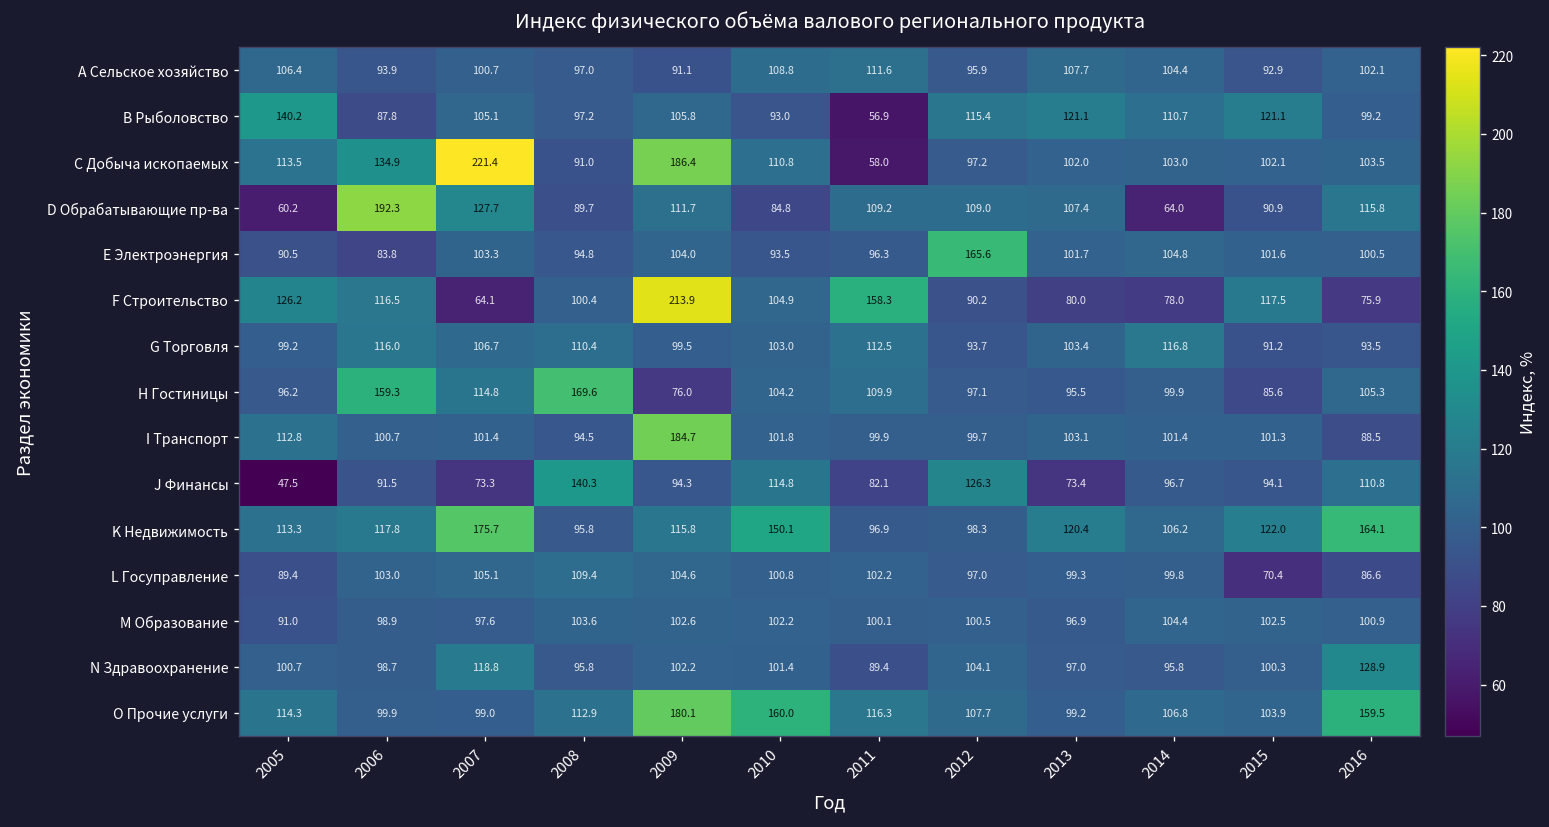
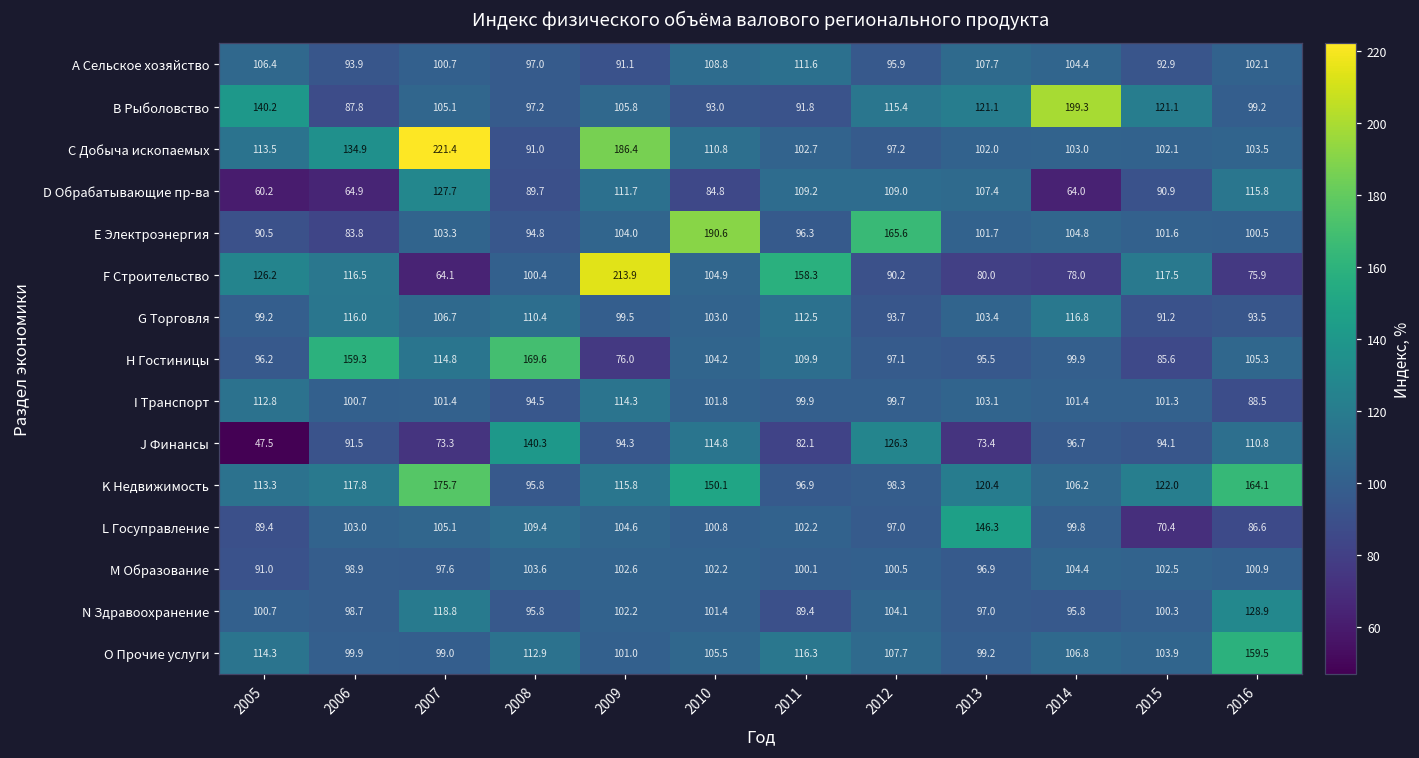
B Рыболовство, 2011: 56.9 -> 91.8
B Рыболовство, 2014: 110.7 -> 199.3
C Добыча ископаемых, 2011: 58.0 -> 102.7
D Обрабатывающие пр-ва, 2006: 192.3 -> 64.9
E Электроэнергия, 2010: 93.5 -> 190.6
I Транспорт, 2009: 184.7 -> 114.3
L Госуправление, 2013: 99.3 -> 146.3
O Прочие услуги, 2009: 180.1 -> 101.0
O Прочие услуги, 2010: 160.0 -> 105.5
